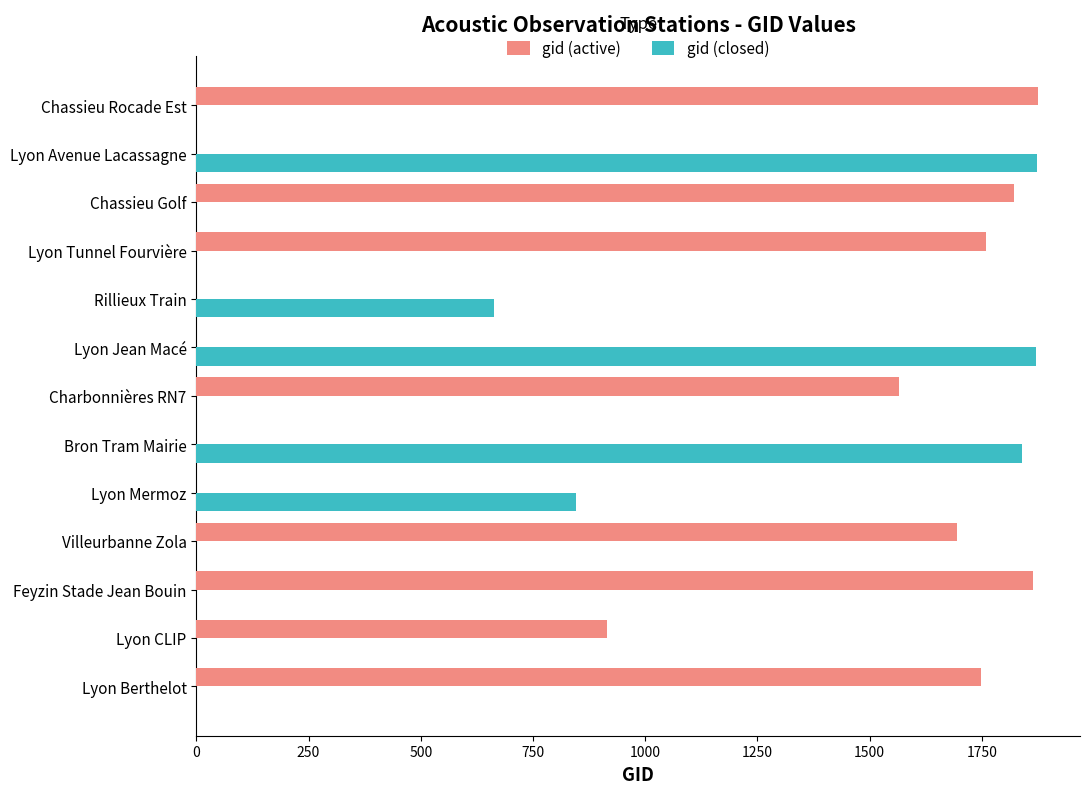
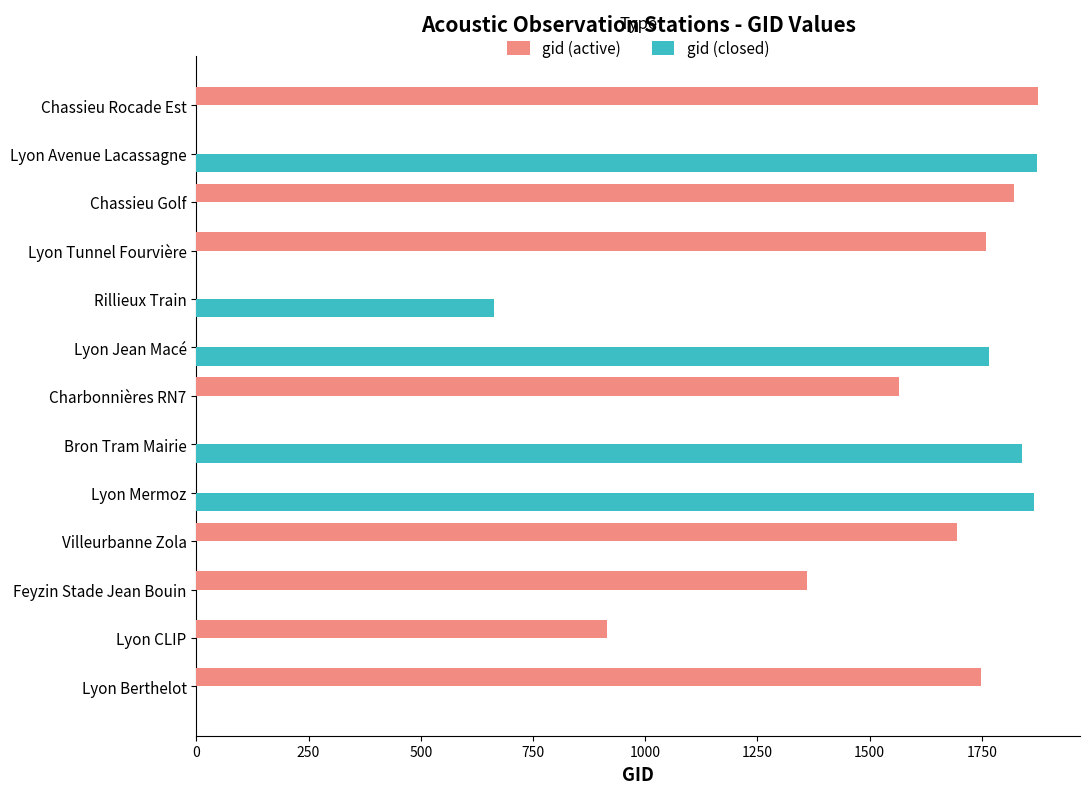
gid (closed), Lyon Jean Macé: 1870 -> 1770
gid (closed), Lyon Mermoz: 850 -> 1870
gid (active), Feyzin Stade Jean Bouin: 1870 -> 1360
